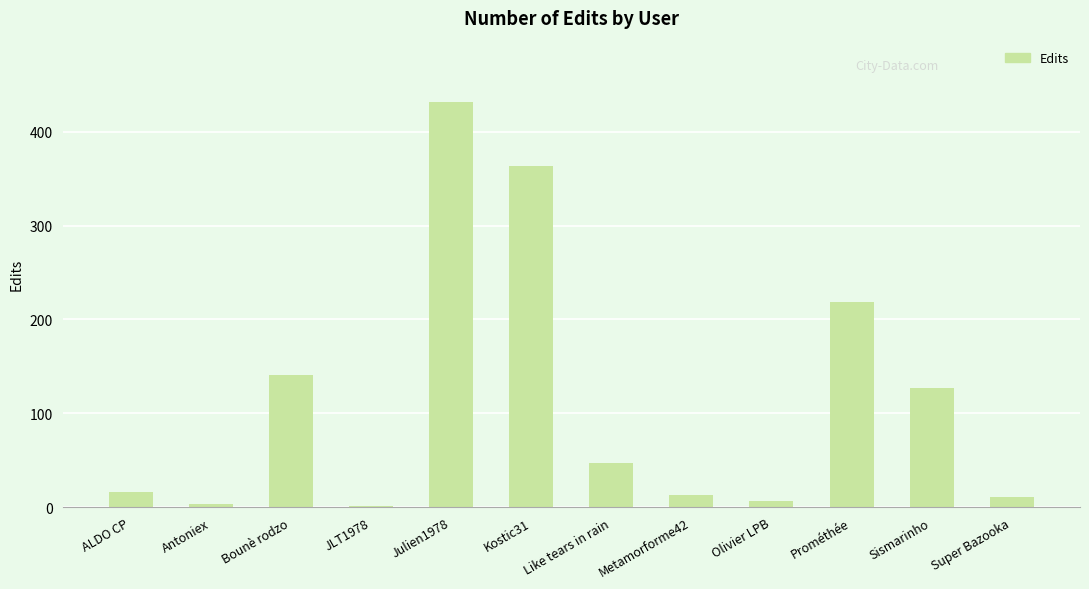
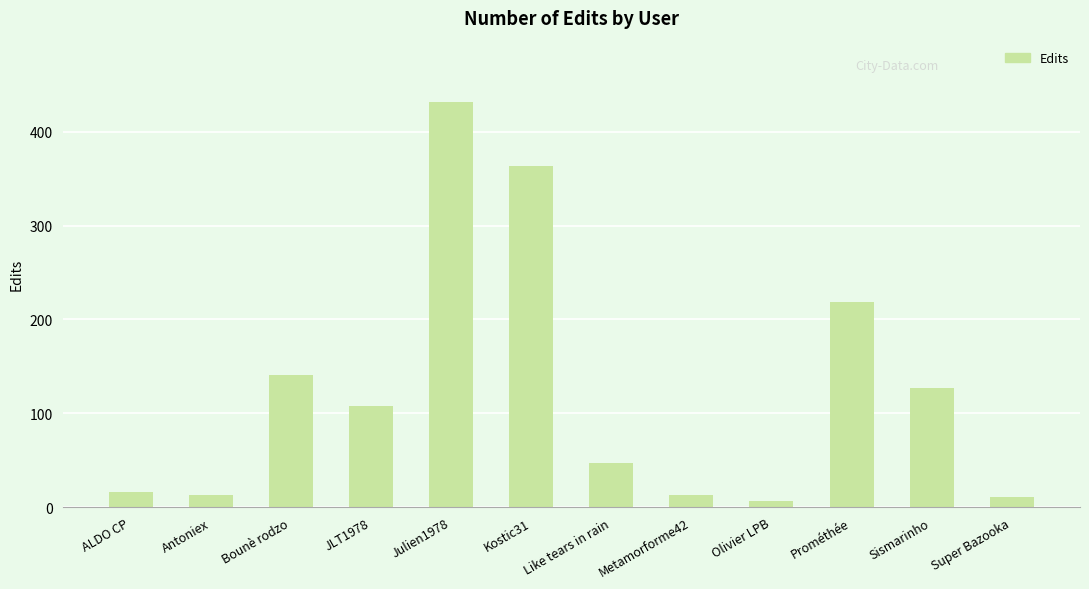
Antoniex: 0 -> 10
JLT1978: 0 -> 110
